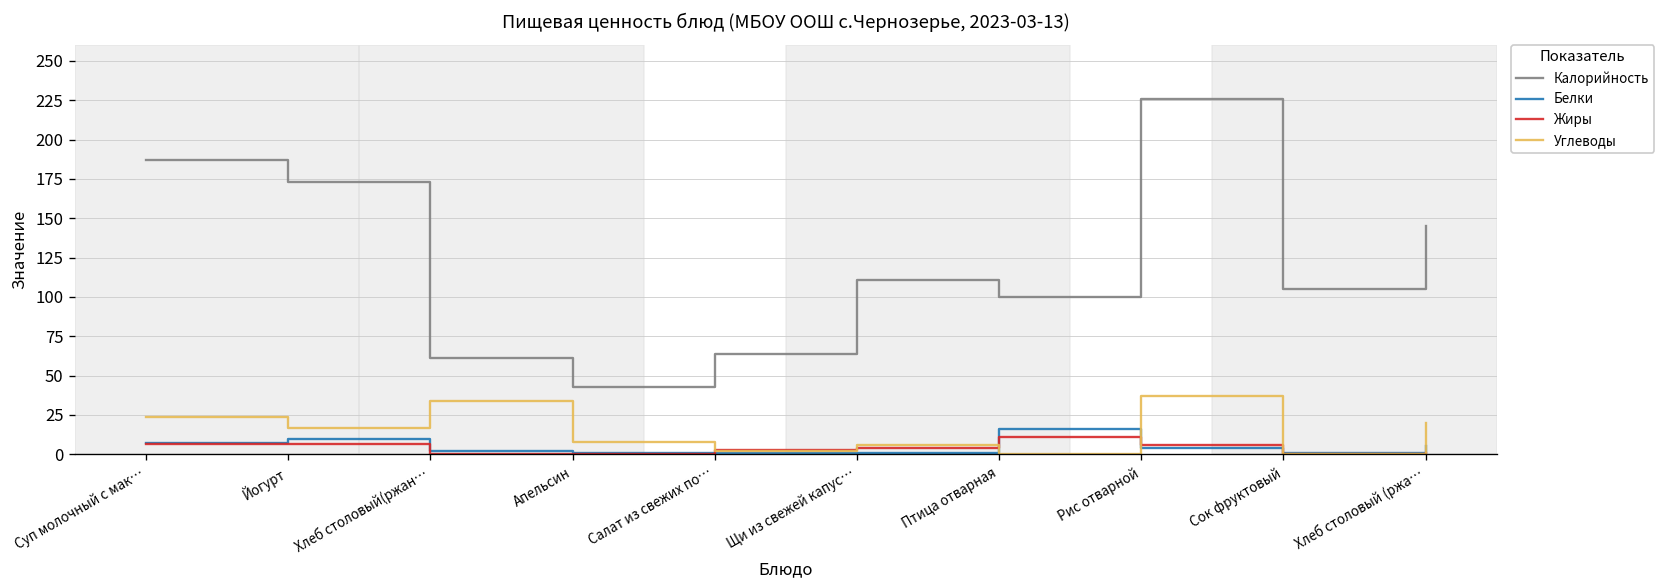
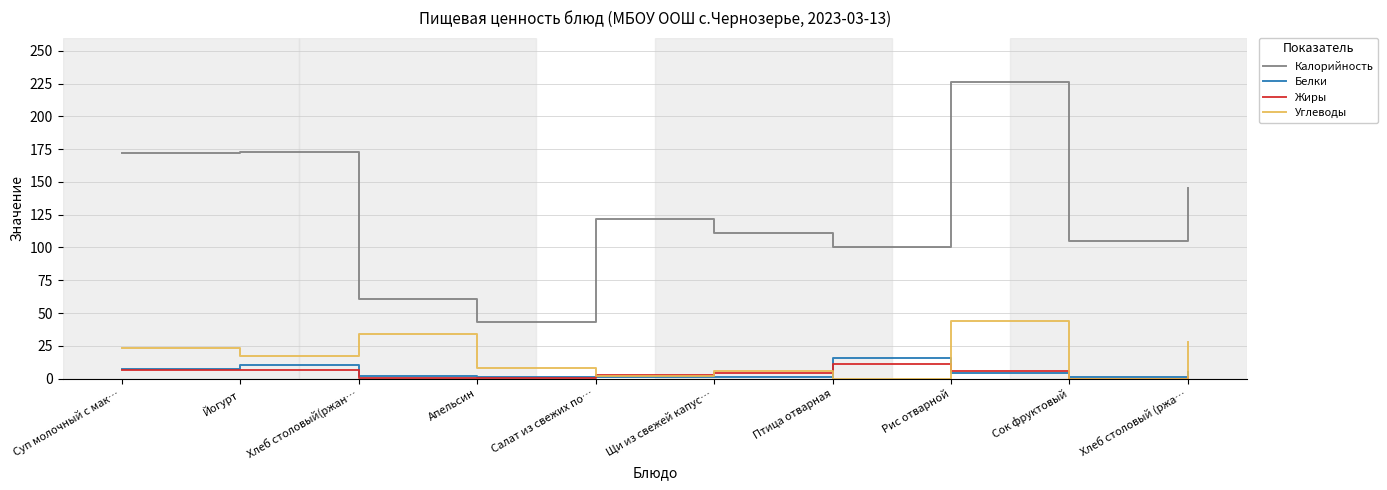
Калорийность, Суп молочный с мак…: 187 -> 172
Калорийность, Салат из свежих по…: 64 -> 122
Углеводы, Рис отварной: 37 -> 44
Углеводы, Хлеб столовый (ржа…: 20 -> 28
